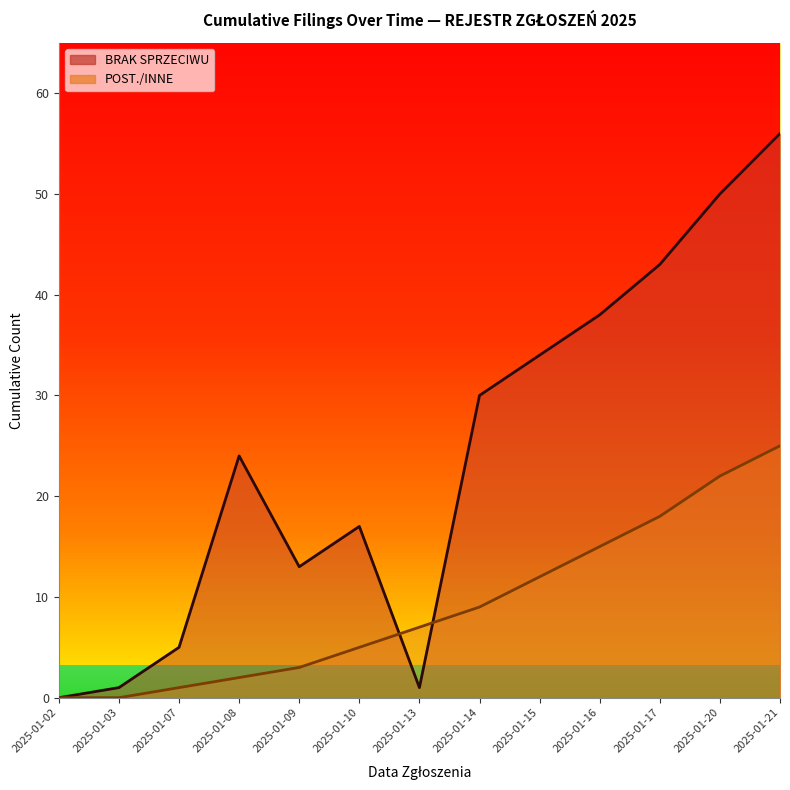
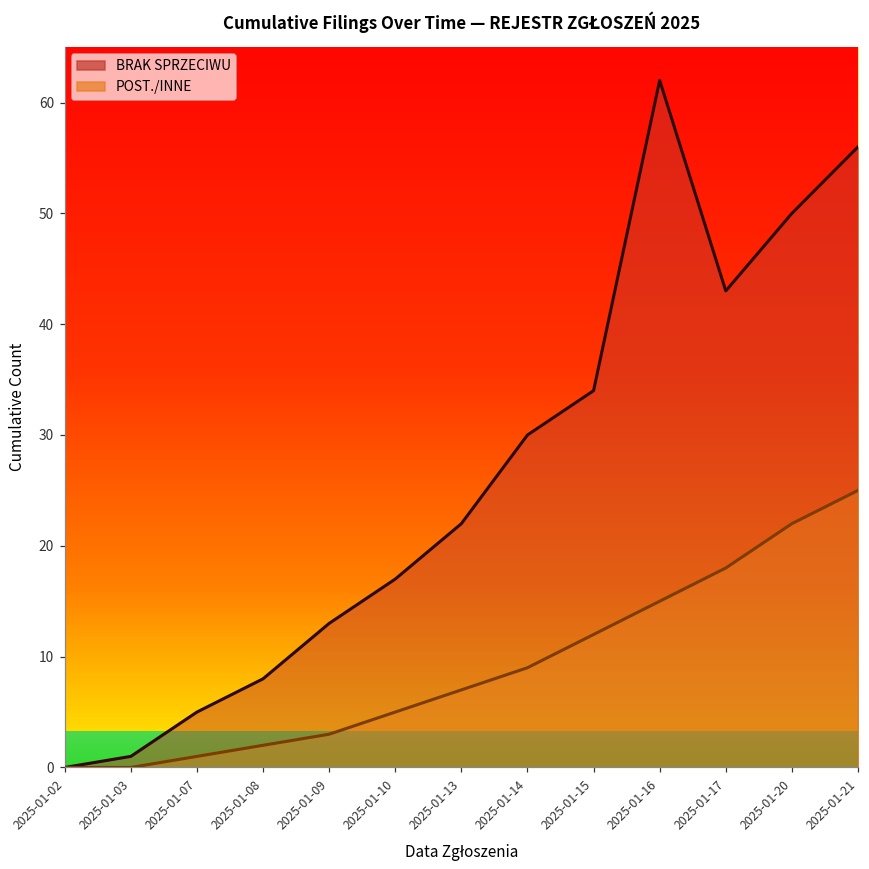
BRAK SPRZECIWU, 2025-01-08: 24 -> 8
BRAK SPRZECIWU, 2025-01-13: 1 -> 22
BRAK SPRZECIWU, 2025-01-16: 38 -> 62
